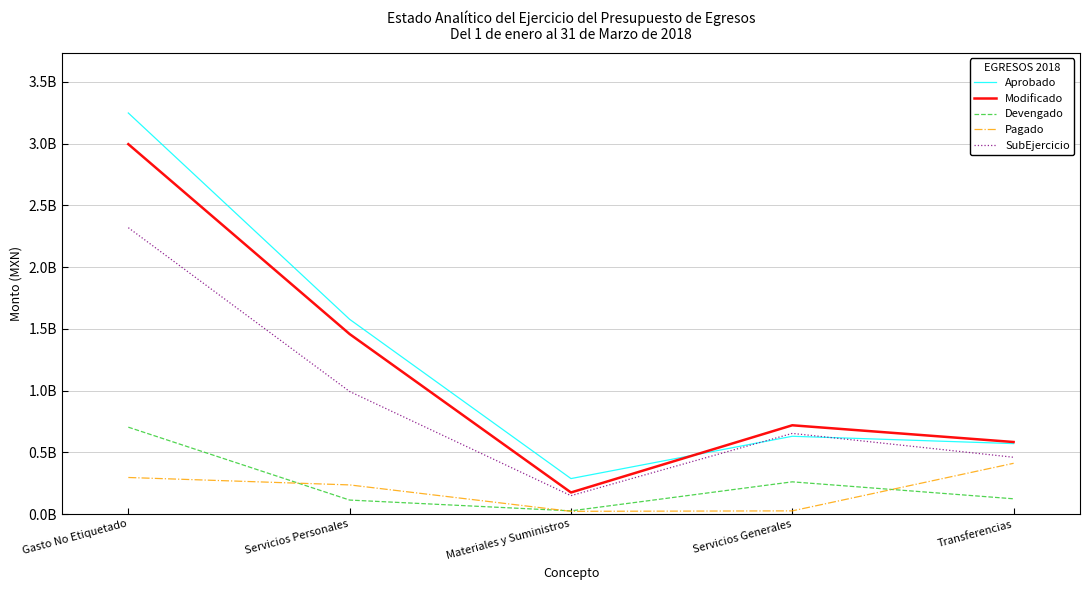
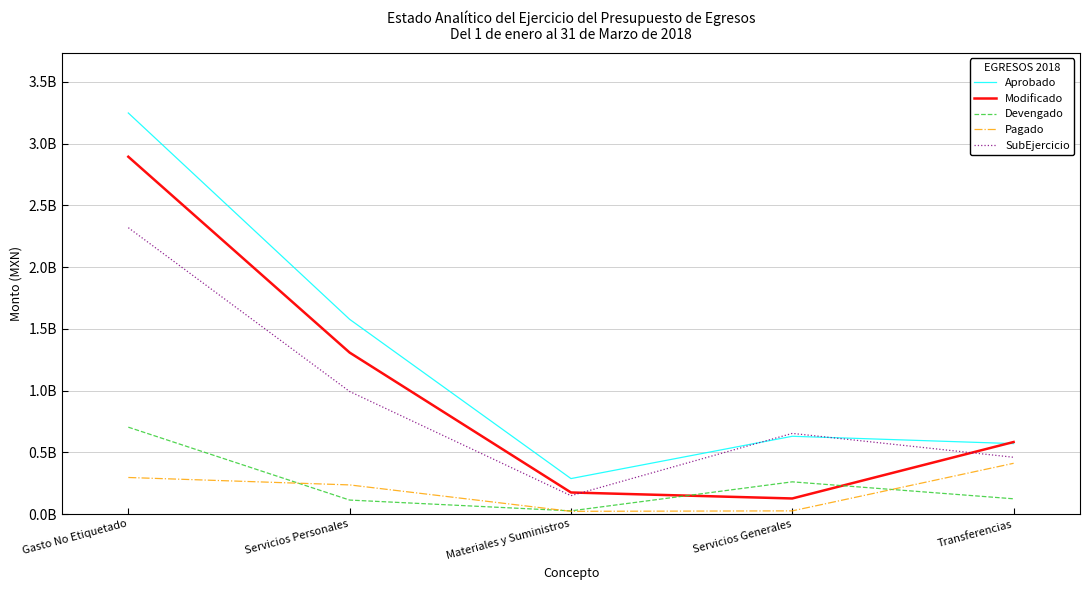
Modificado, Gasto No Etiquetado: 2990000000 -> 2890000000
Modificado, Servicios Personales: 1460000000 -> 1310000000
Modificado, Servicios Generales: 720000000 -> 130000000
